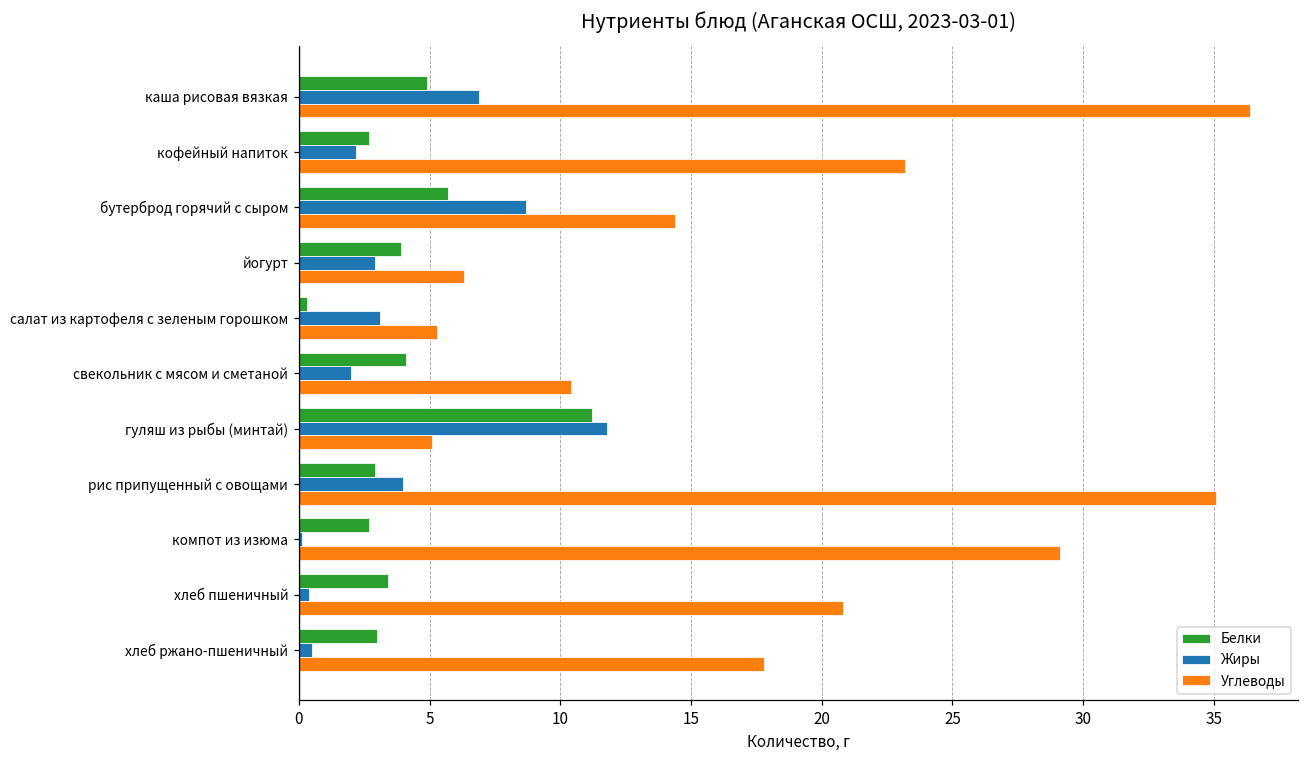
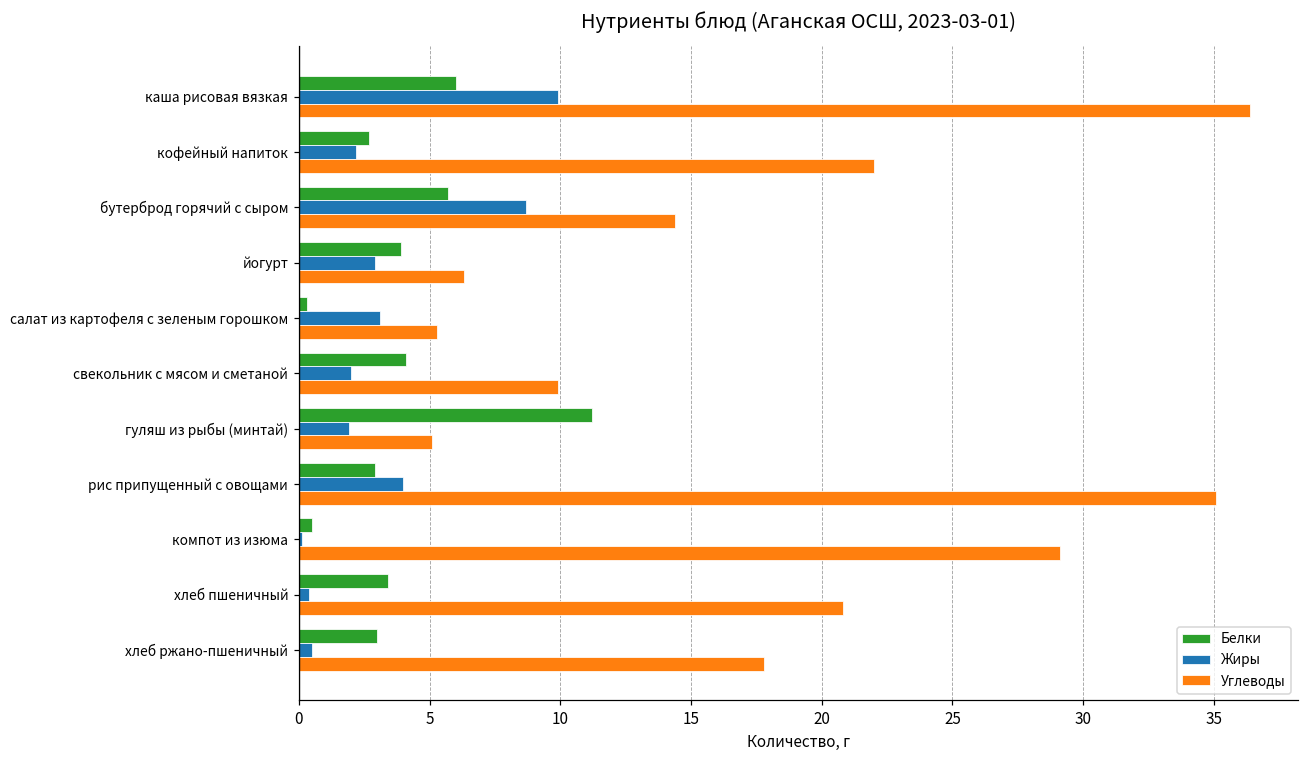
Белки, каша рисовая вязкая: 4.9 -> 6.0
Жиры, каша рисовая вязкая: 6.9 -> 9.9
Углеводы, кофейный напиток: 23.2 -> 22.0
Углеводы, свекольник с мясом и сметаной: 10.4 -> 9.9
Жиры, гуляш из рыбы (минтай): 11.8 -> 1.9
Белки, компот из изюма: 2.7 -> 0.5
